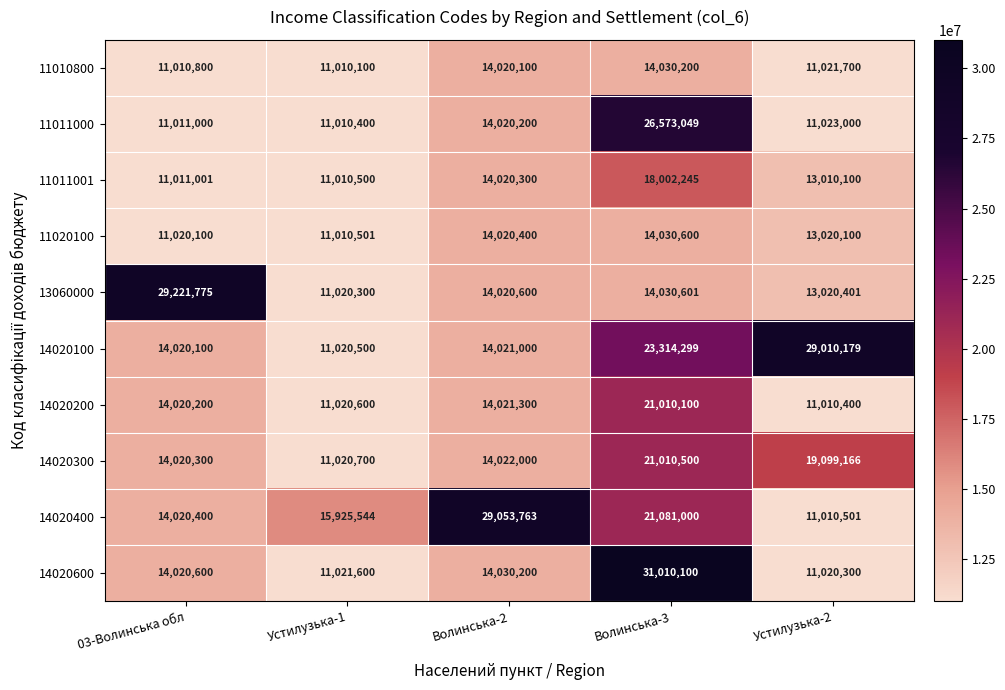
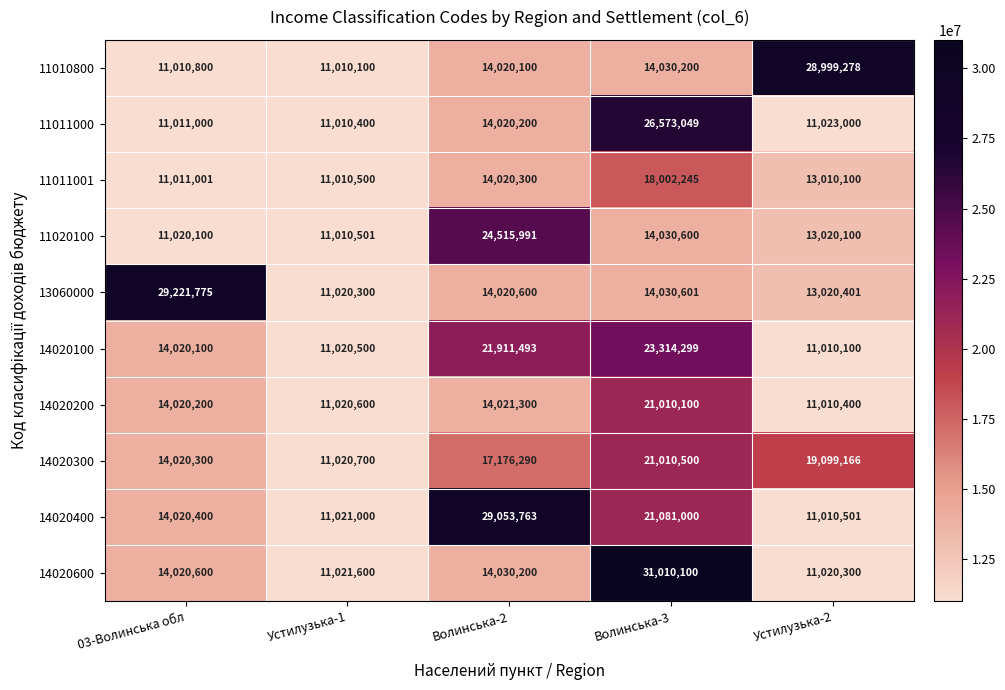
11010800, Устилузька-2: 11,021,700 -> 28,999,278
11020100, Волинська-2: 14,020,400 -> 24,515,991
14020100, Волинська-2: 14,021,000 -> 21,911,493
14020100, Устилузька-2: 29,010,179 -> 11,010,100
14020300, Волинська-2: 14,022,000 -> 17,176,290
14020400, Устилузька-1: 15,925,544 -> 11,021,000
